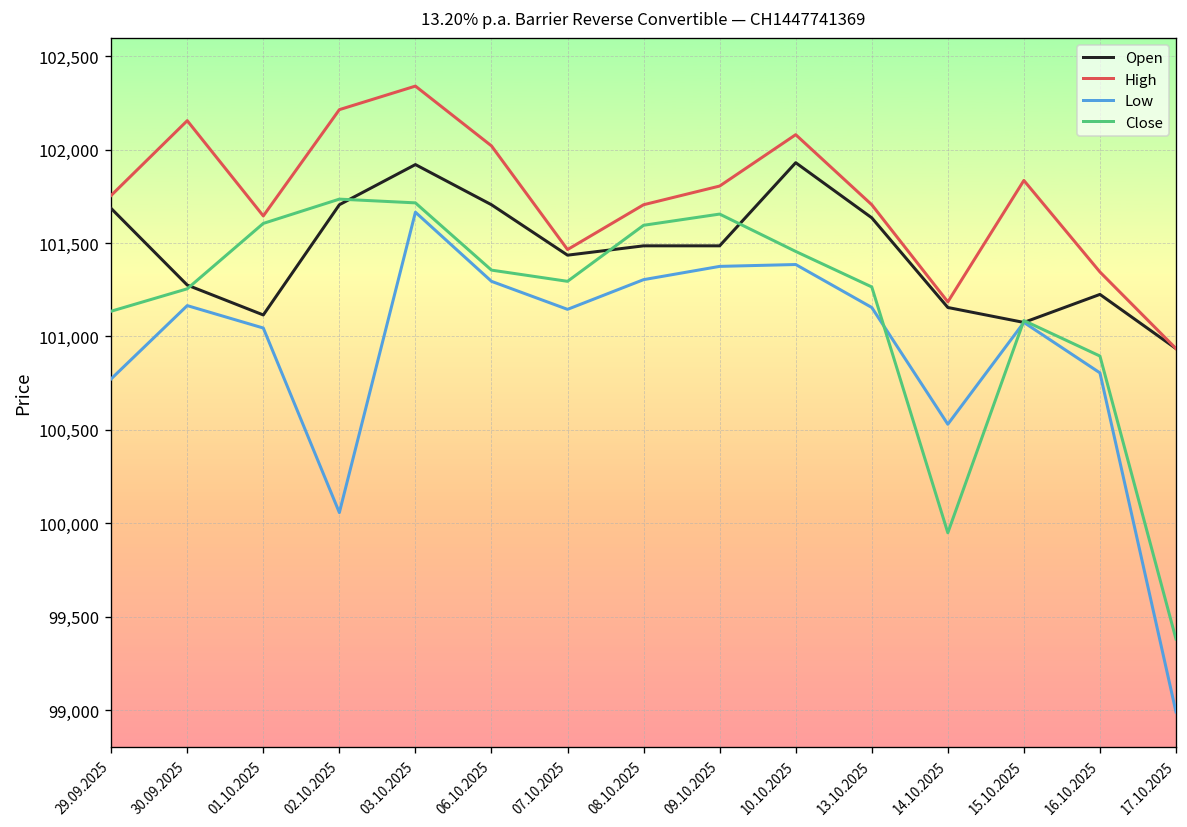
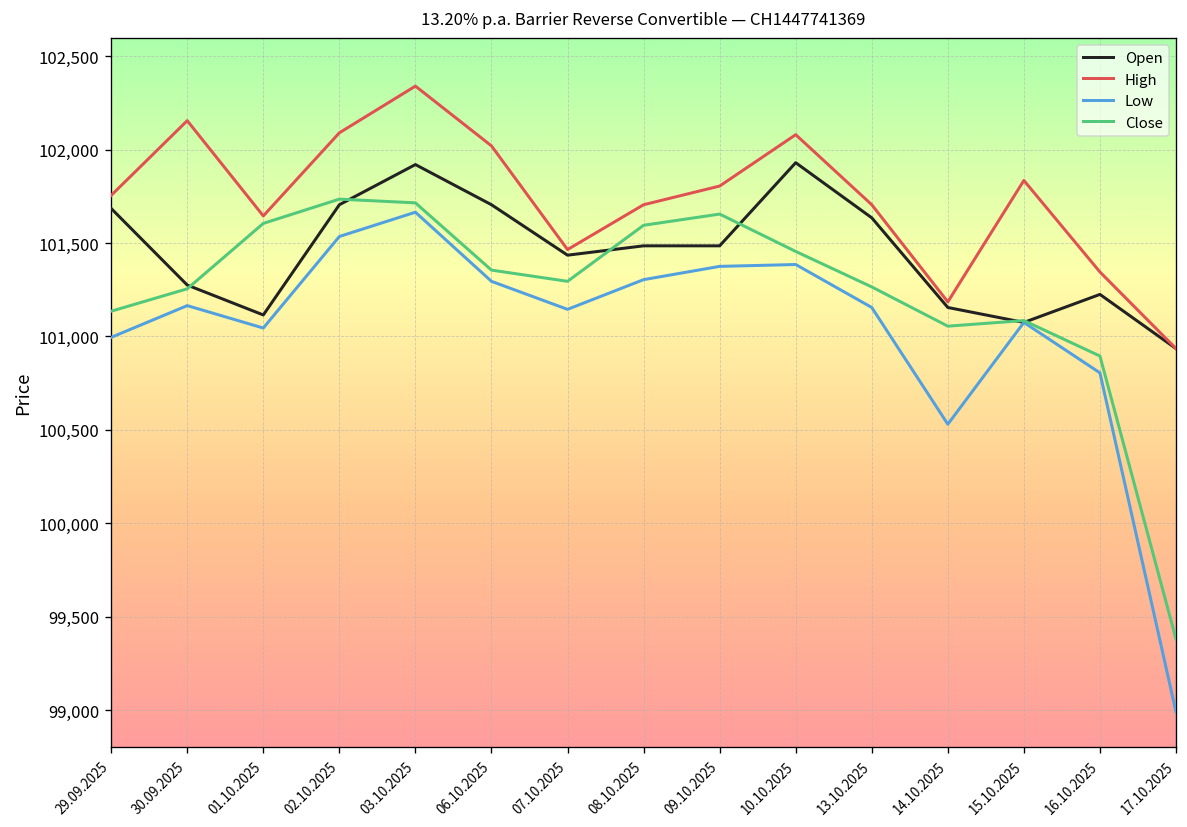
Low, 29.09.2025: 100,770 -> 101,000
High, 02.10.2025: 102,210 -> 102,090
Low, 02.10.2025: 100,060 -> 101,540
Close, 14.10.2025: 99,950 -> 101,060
